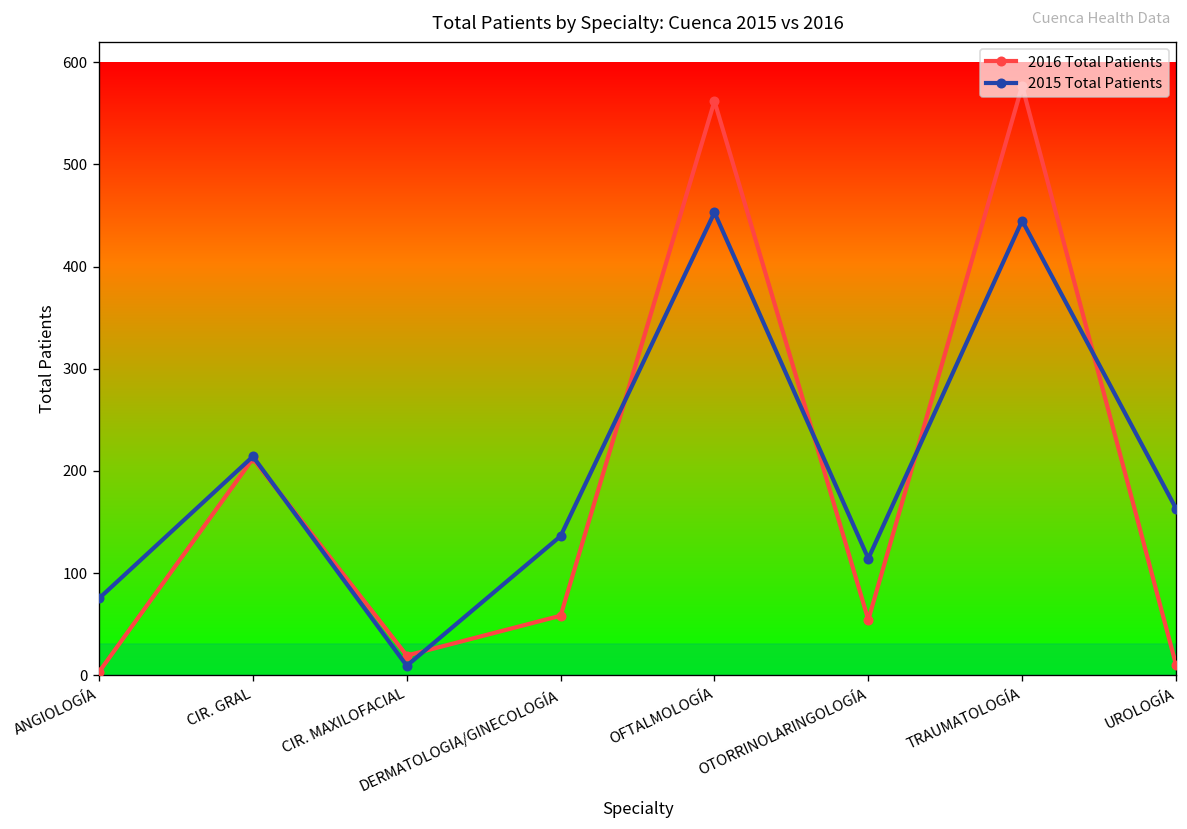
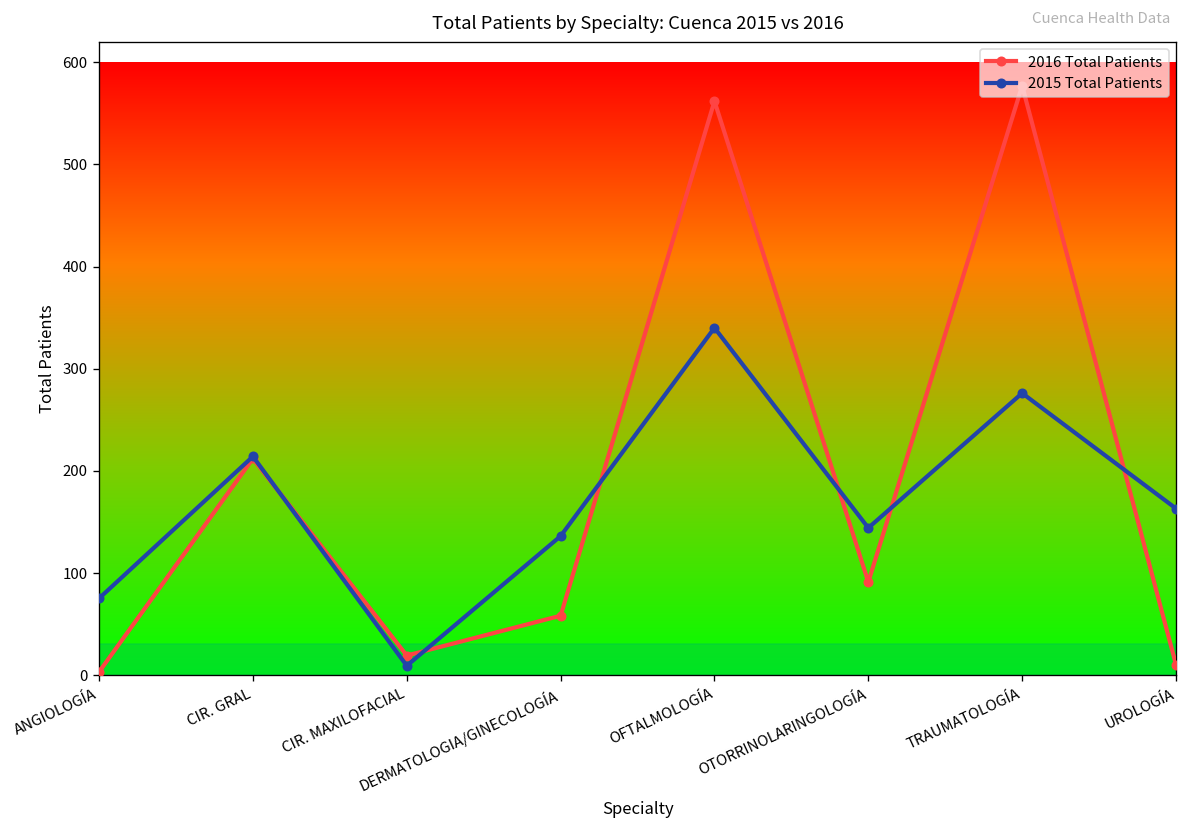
2015 Total Patients, OFTALMOLOGÍA: 450 -> 340
2016 Total Patients, OTORRINOLARINGOLOGÍA: 50 -> 90
2015 Total Patients, OTORRINOLARINGOLOGÍA: 110 -> 140
2015 Total Patients, TRAUMATOLOGÍA: 450 -> 280
